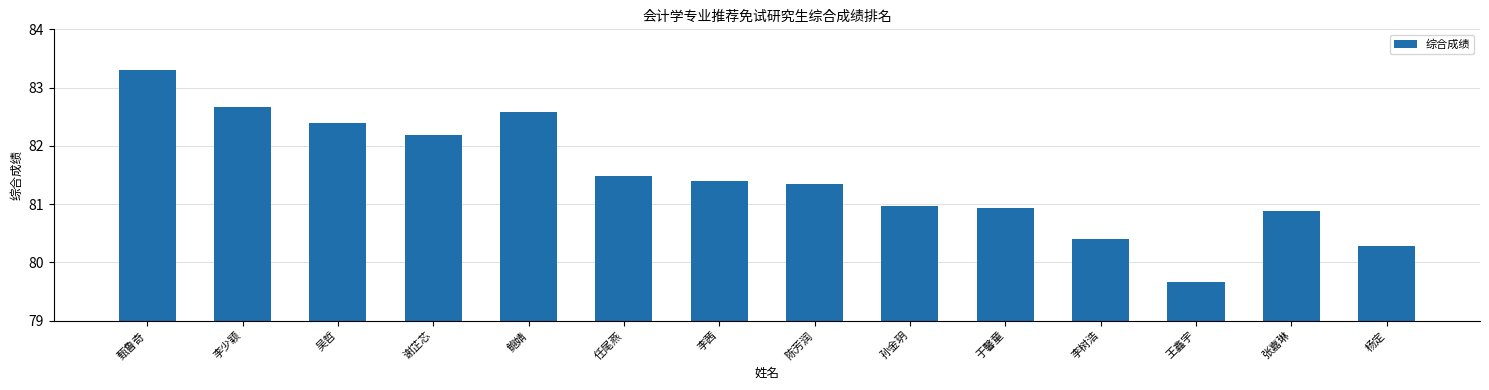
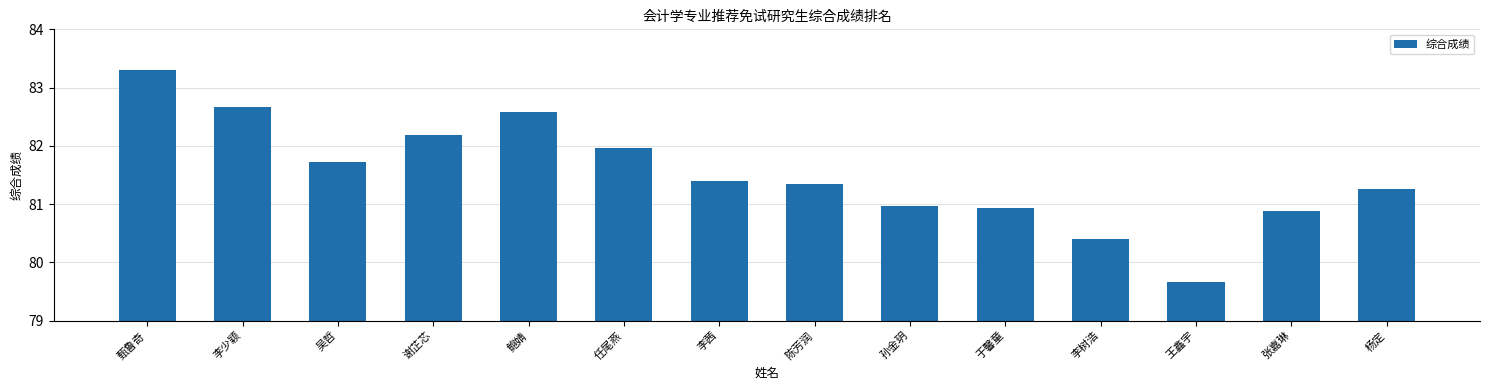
吴哲: 82.4 -> 81.7
任尾燕: 81.5 -> 82.0
杨定: 80.3 -> 81.3
